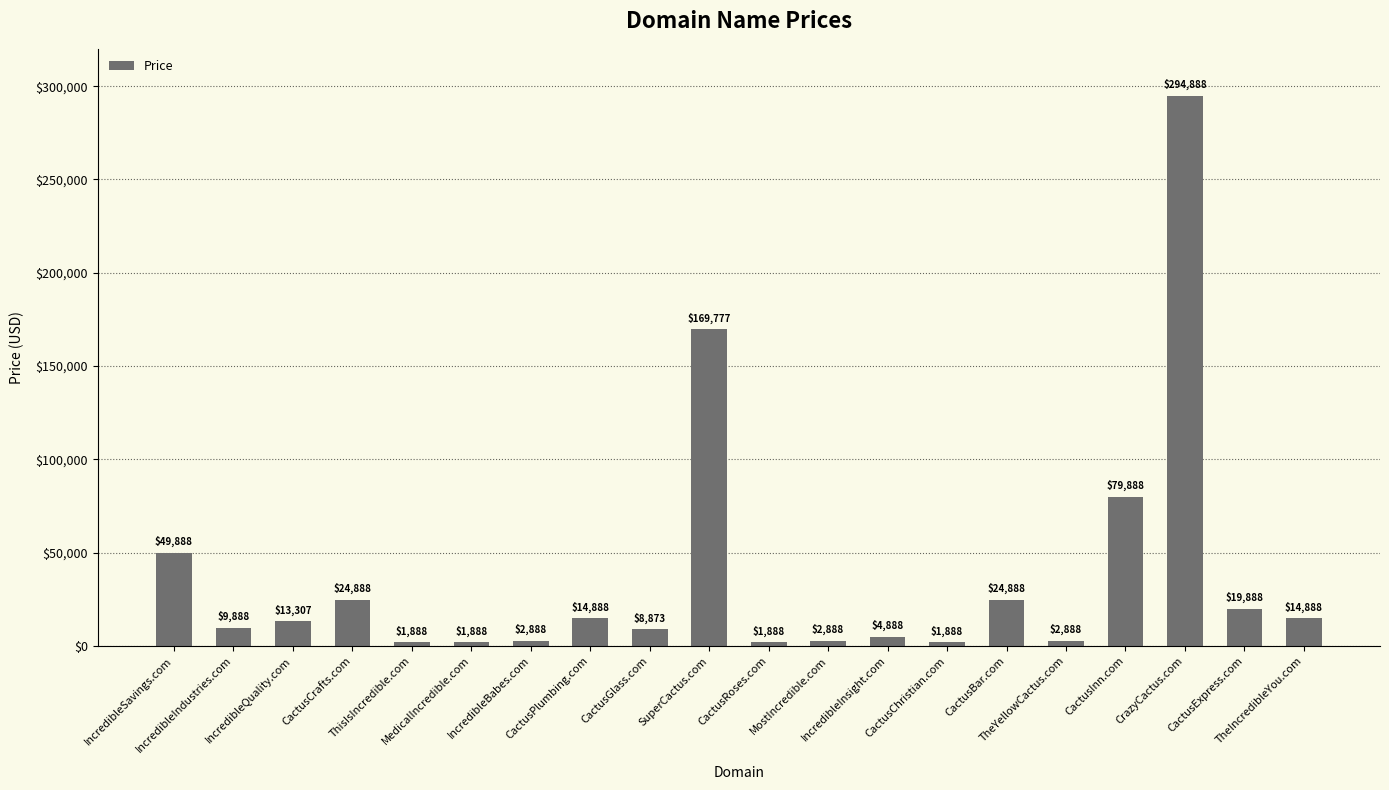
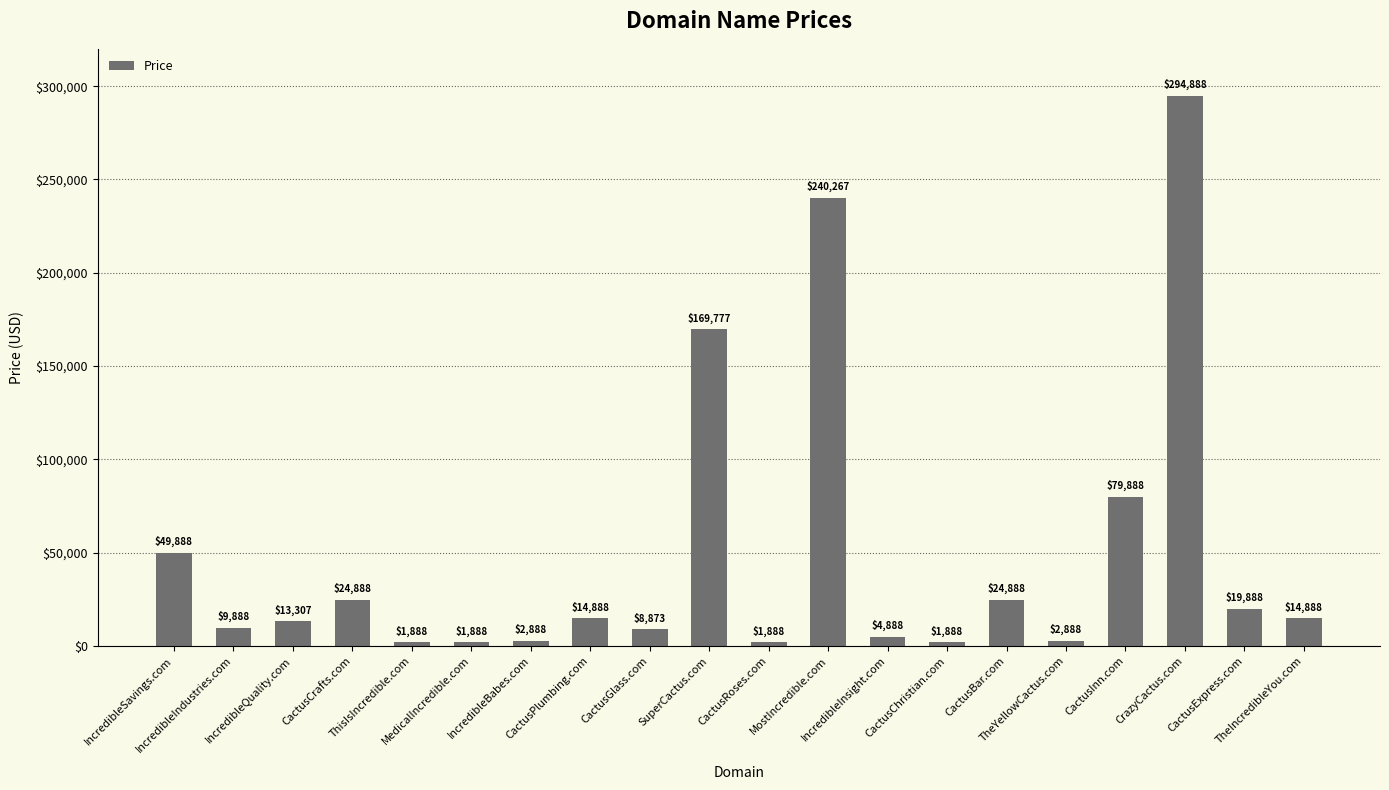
MostIncredible.com: $2,888 -> $240,267
